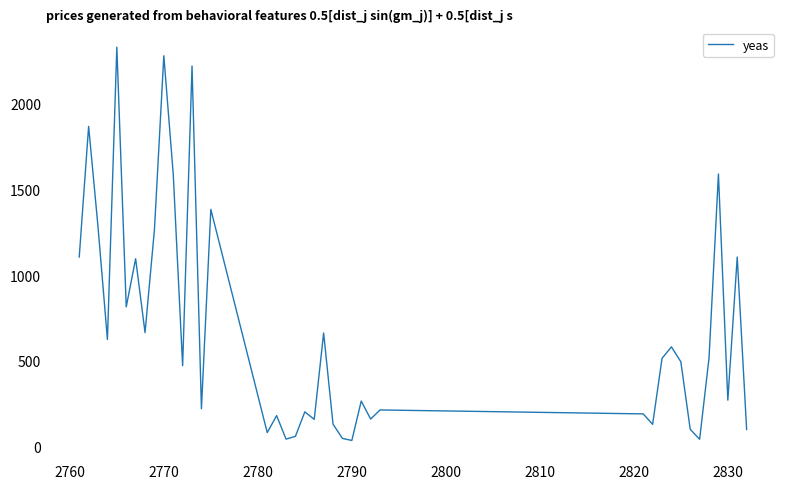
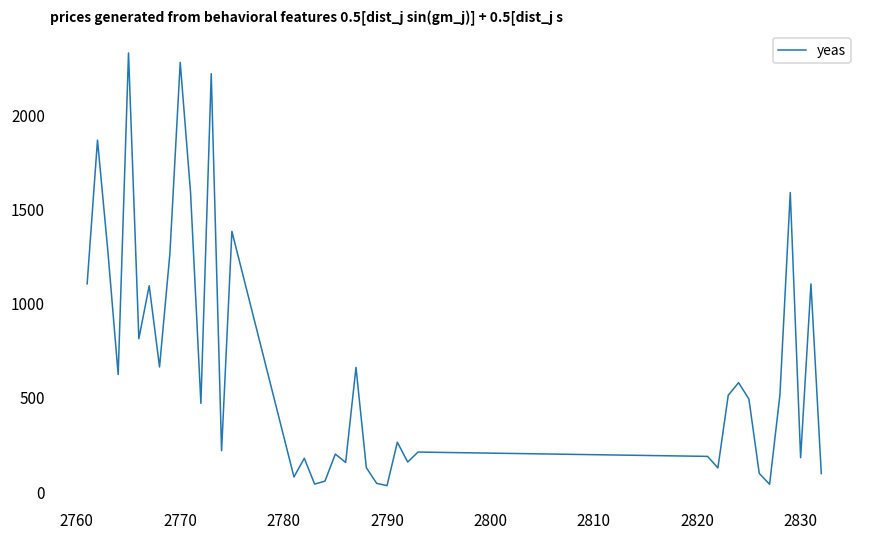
2830: 270 -> 180
